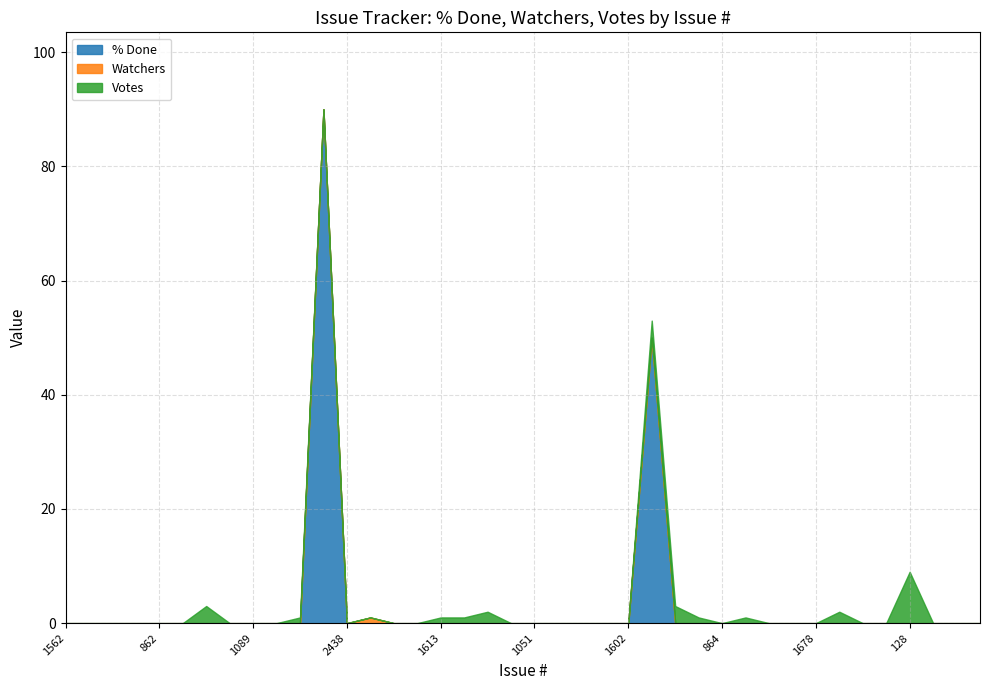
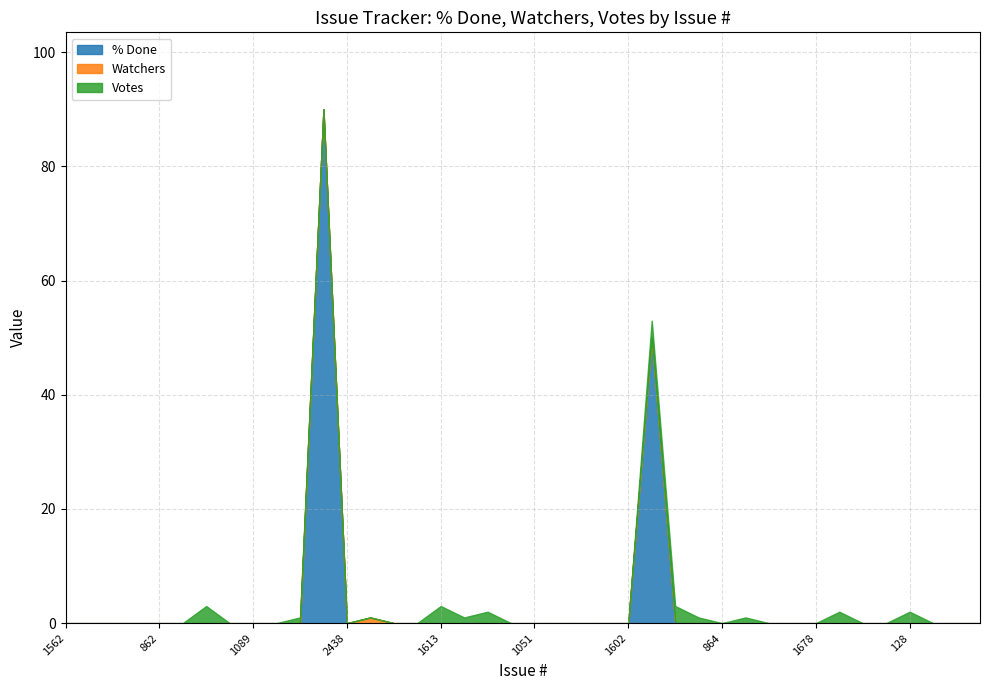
Votes, 1613: 1 -> 3
Votes, 128: 9 -> 2
